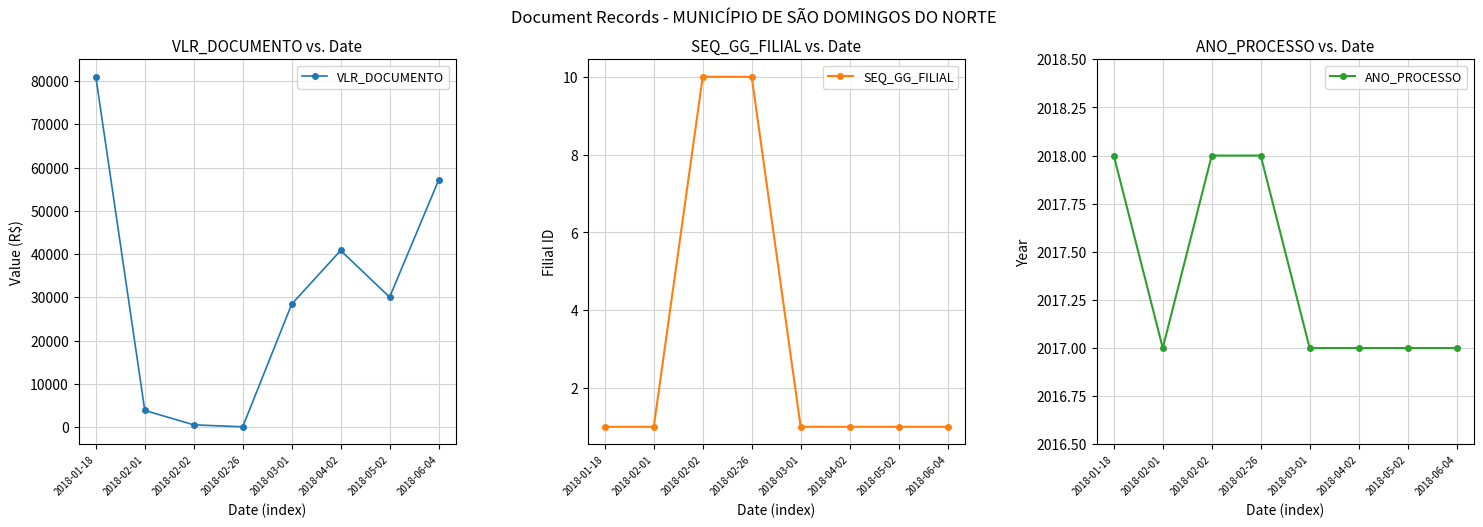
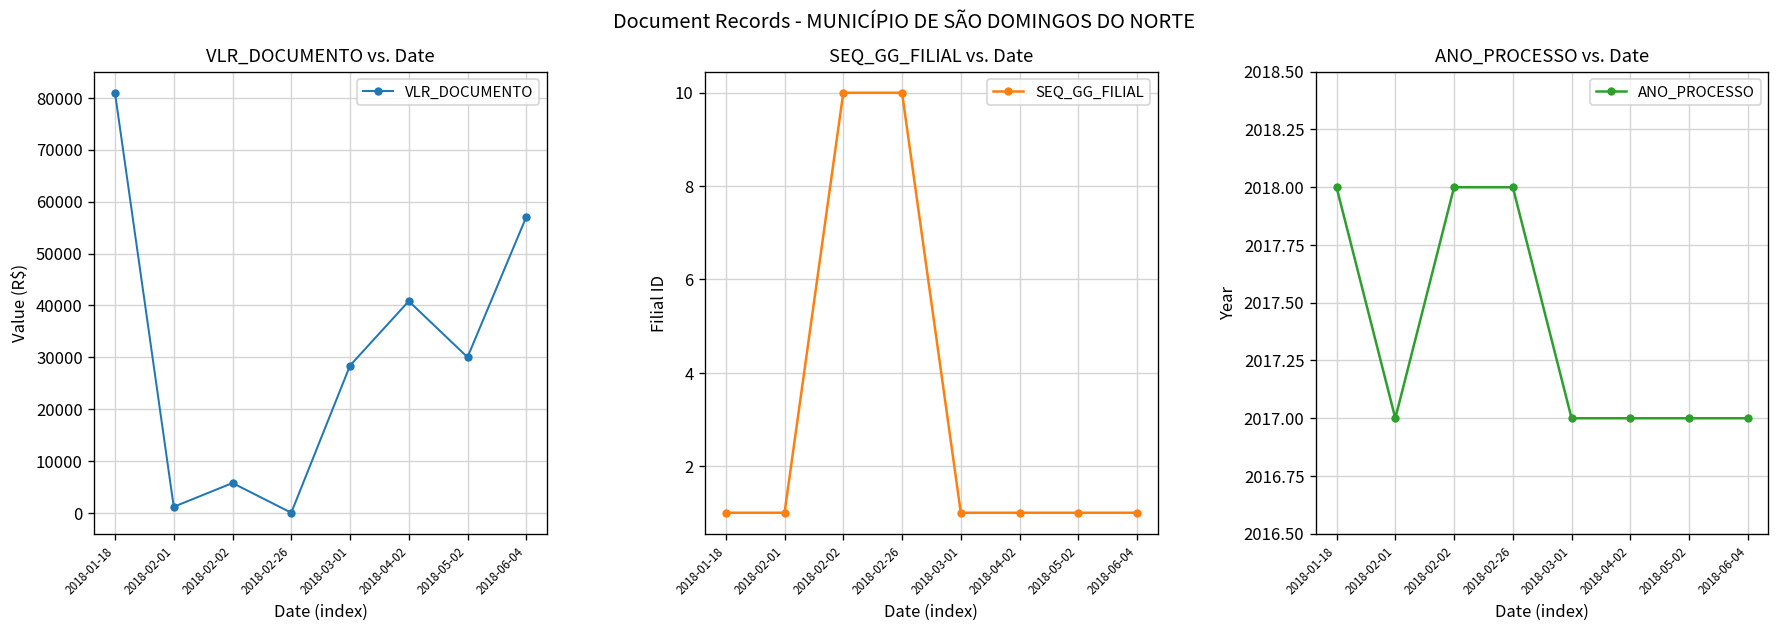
VLR_DOCUMENTO vs. Date, 2018-02-01: 4000 -> 1000
VLR_DOCUMENTO vs. Date, 2018-02-02: 1000 -> 6000
